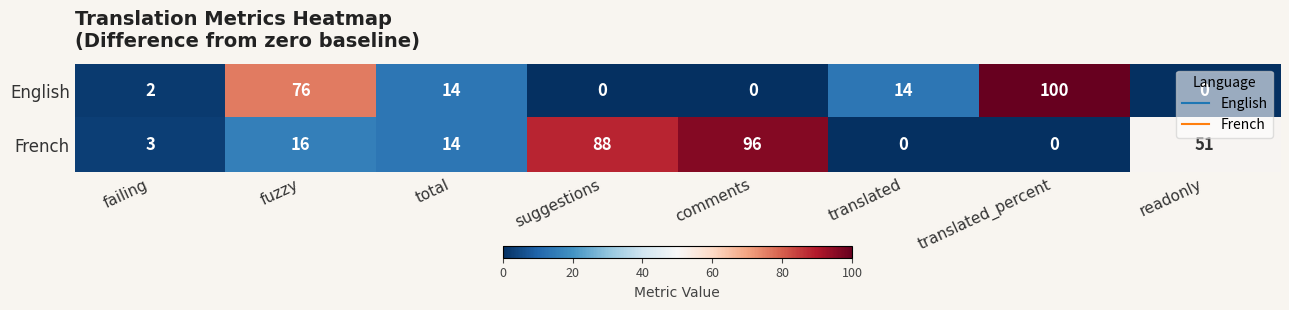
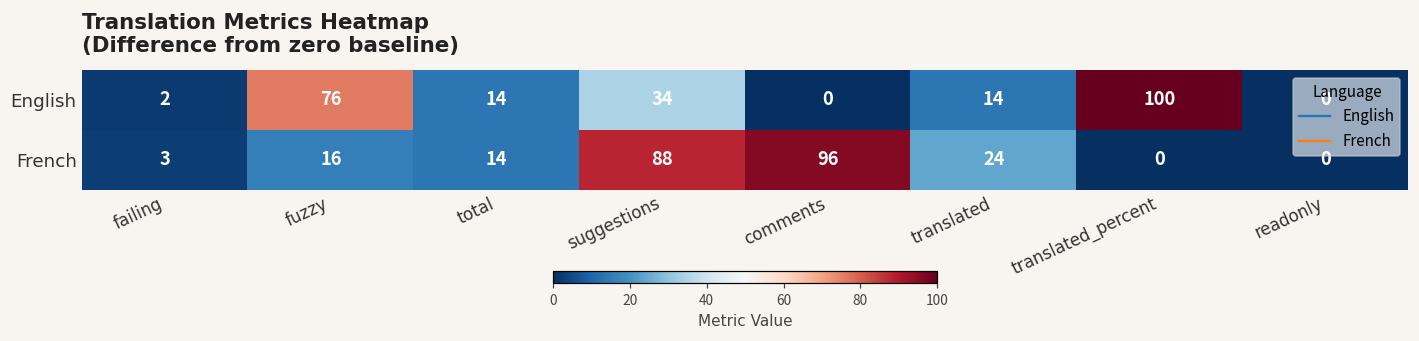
English, suggestions: 0 -> 34
French, translated: 0 -> 24
French, readonly: 51 -> 0
